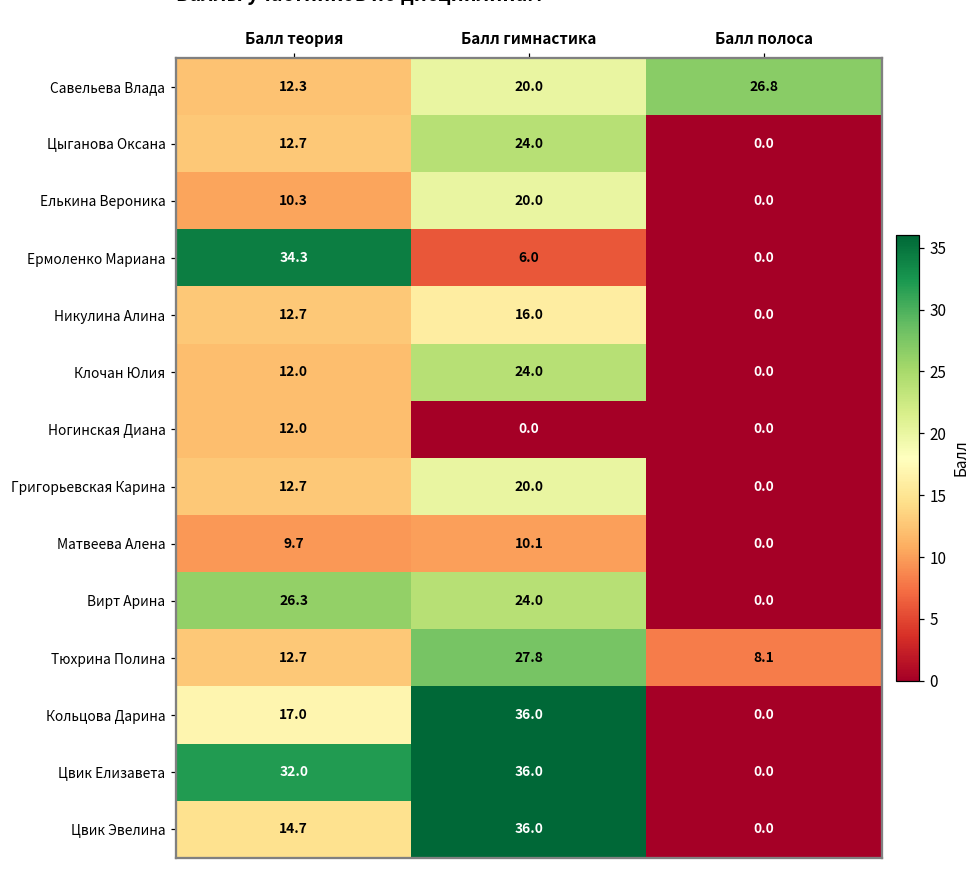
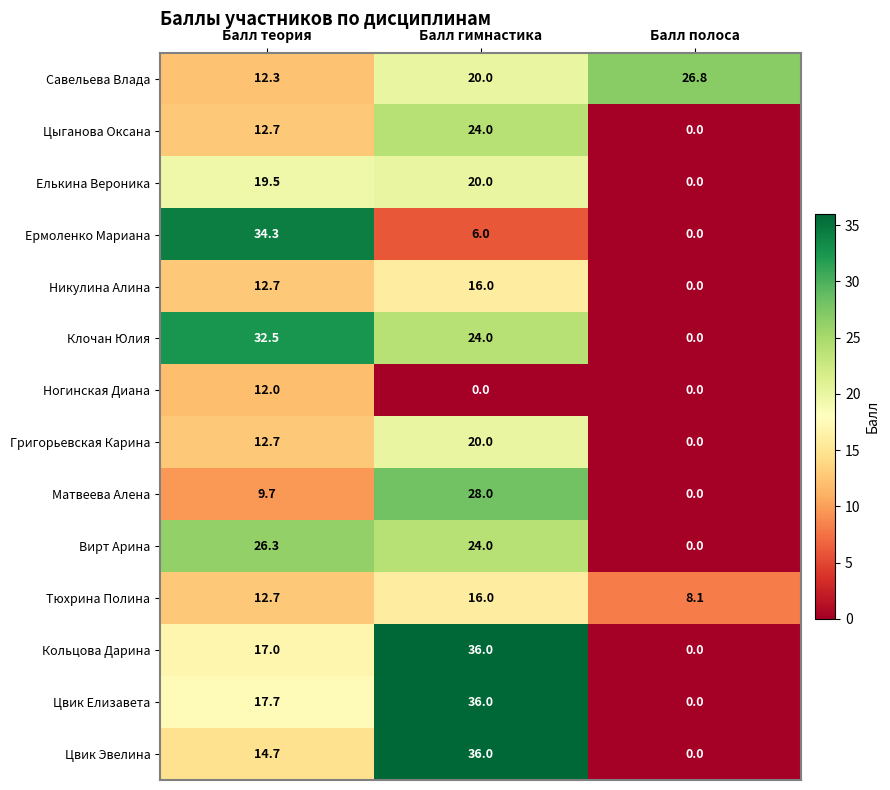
Елькина Вероника, Балл теория: 10.3 -> 19.5
Клочан Юлия, Балл теория: 12.0 -> 32.5
Матвеева Алена, Балл гимнастика: 10.1 -> 28.0
Тюхрина Полина, Балл гимнастика: 27.8 -> 16.0
Цвик Елизавета, Балл теория: 32.0 -> 17.7
